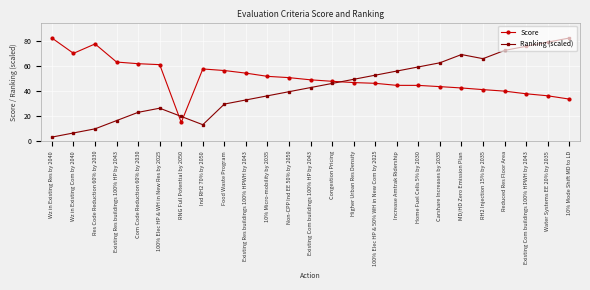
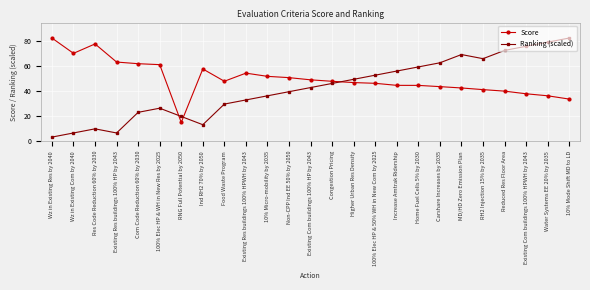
Ranking (scaled), Existing Res buildings 100% HP by 2043: 17 -> 7
Score, Food Waste Program: 57 -> 48
